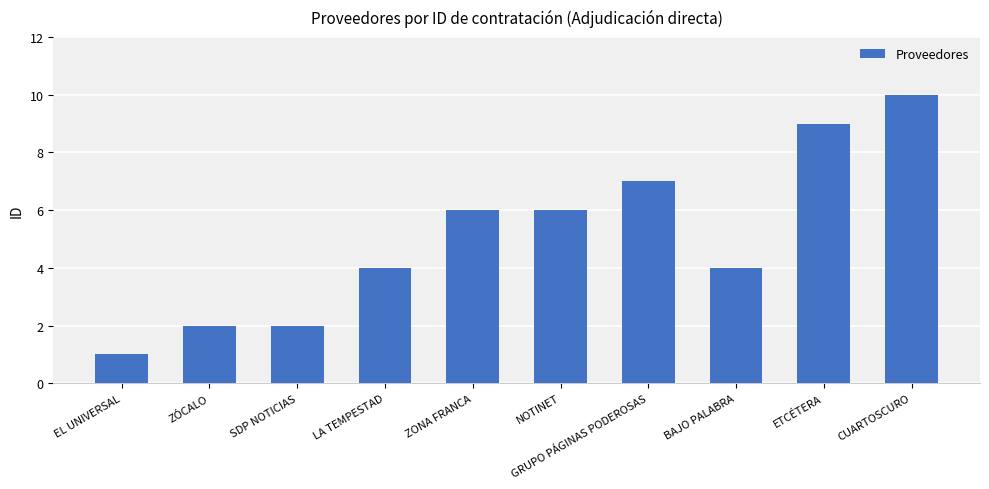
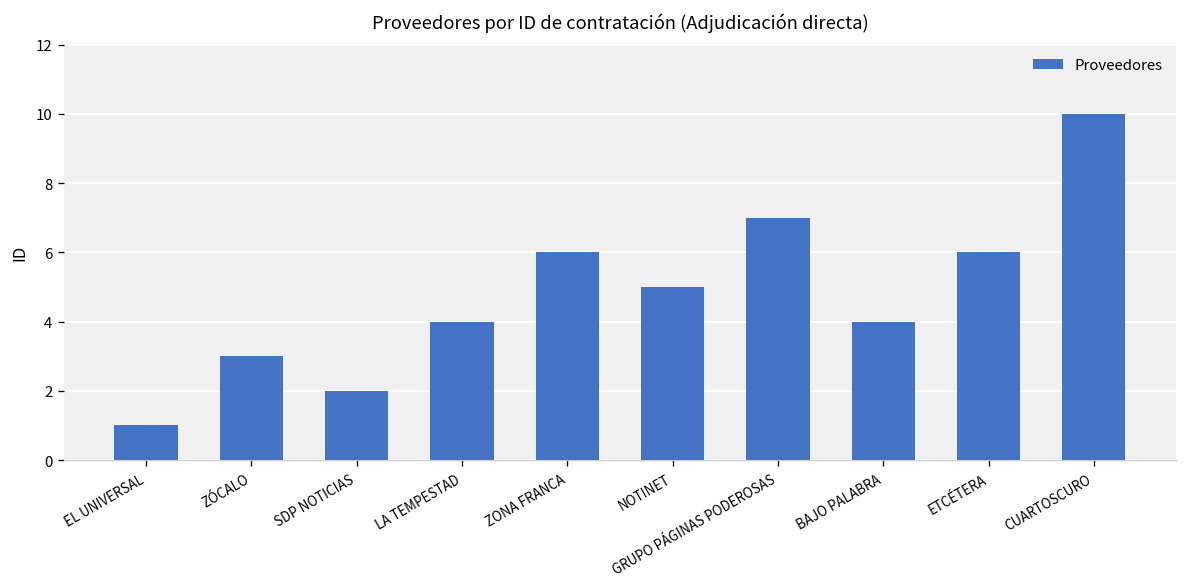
ZÓCALO: 2 -> 3
NOTINET: 6 -> 5
ETCÉTERA: 9 -> 6
